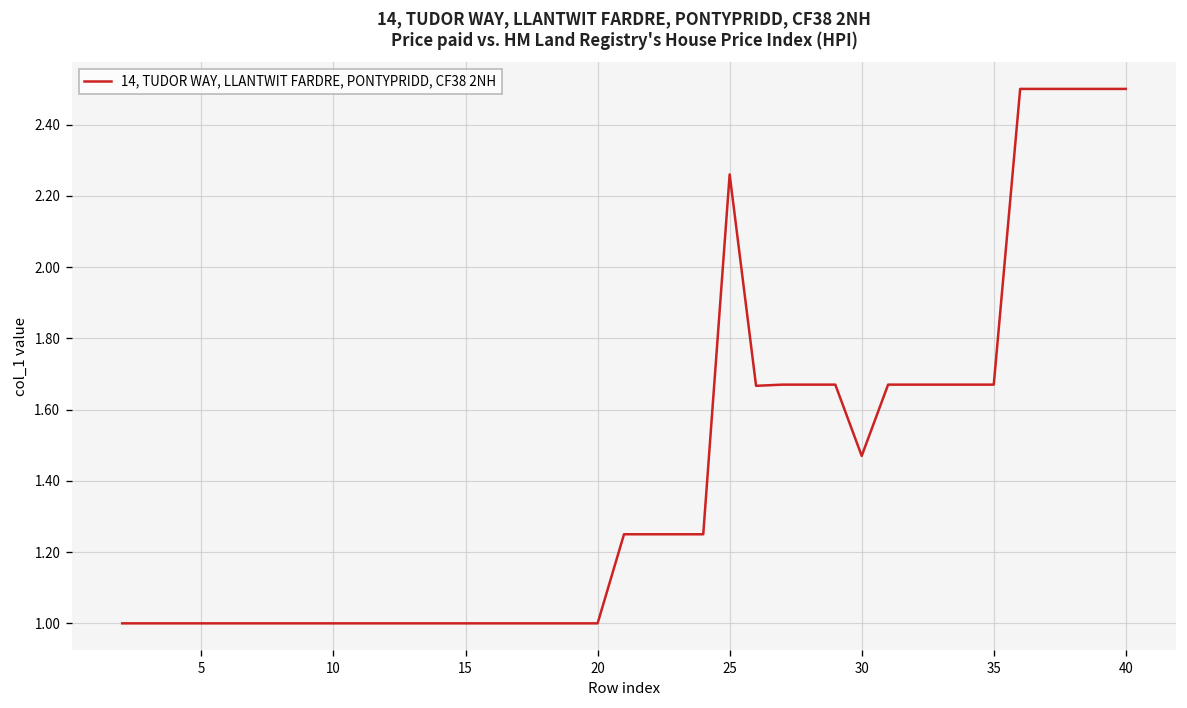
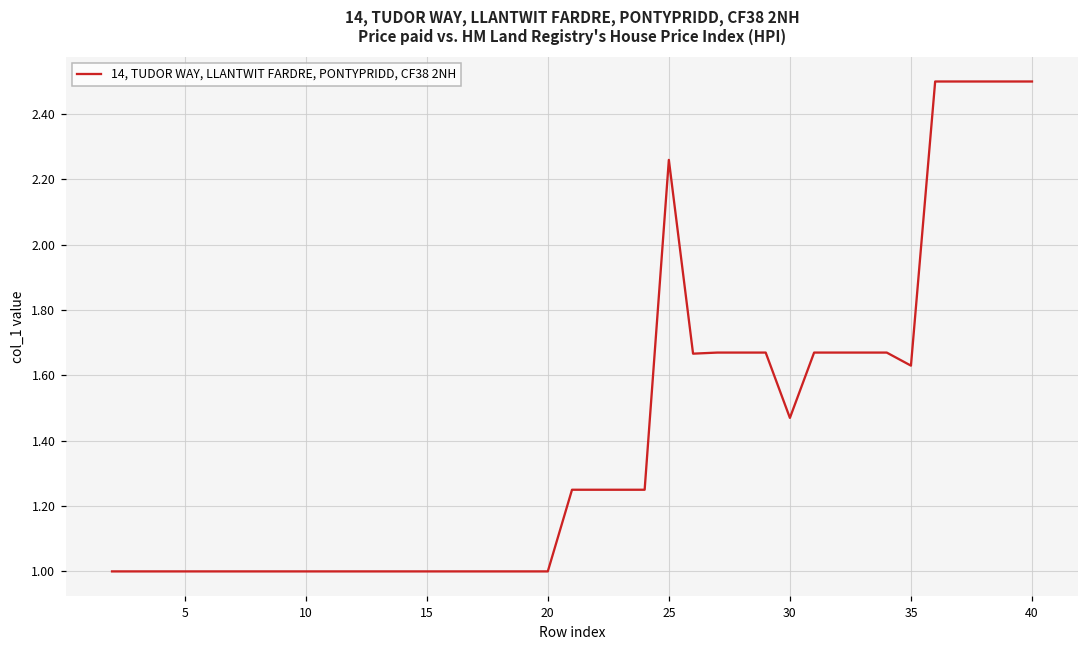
35: 1.67 -> 1.63
